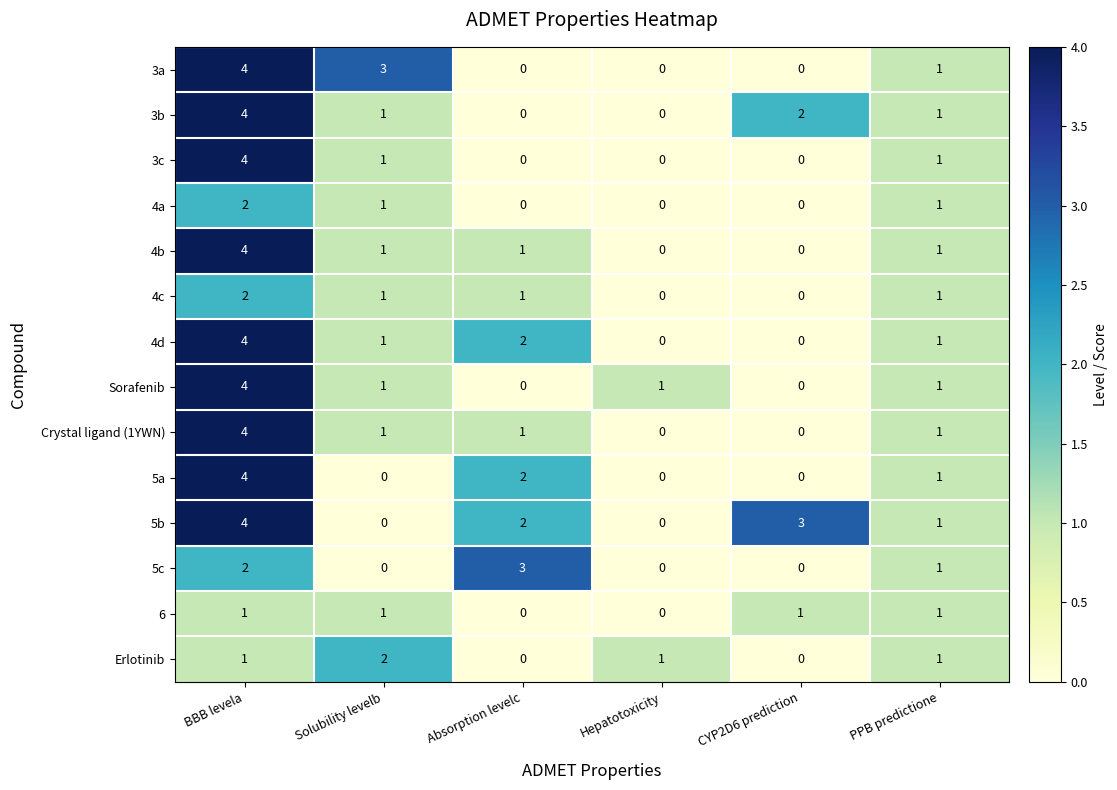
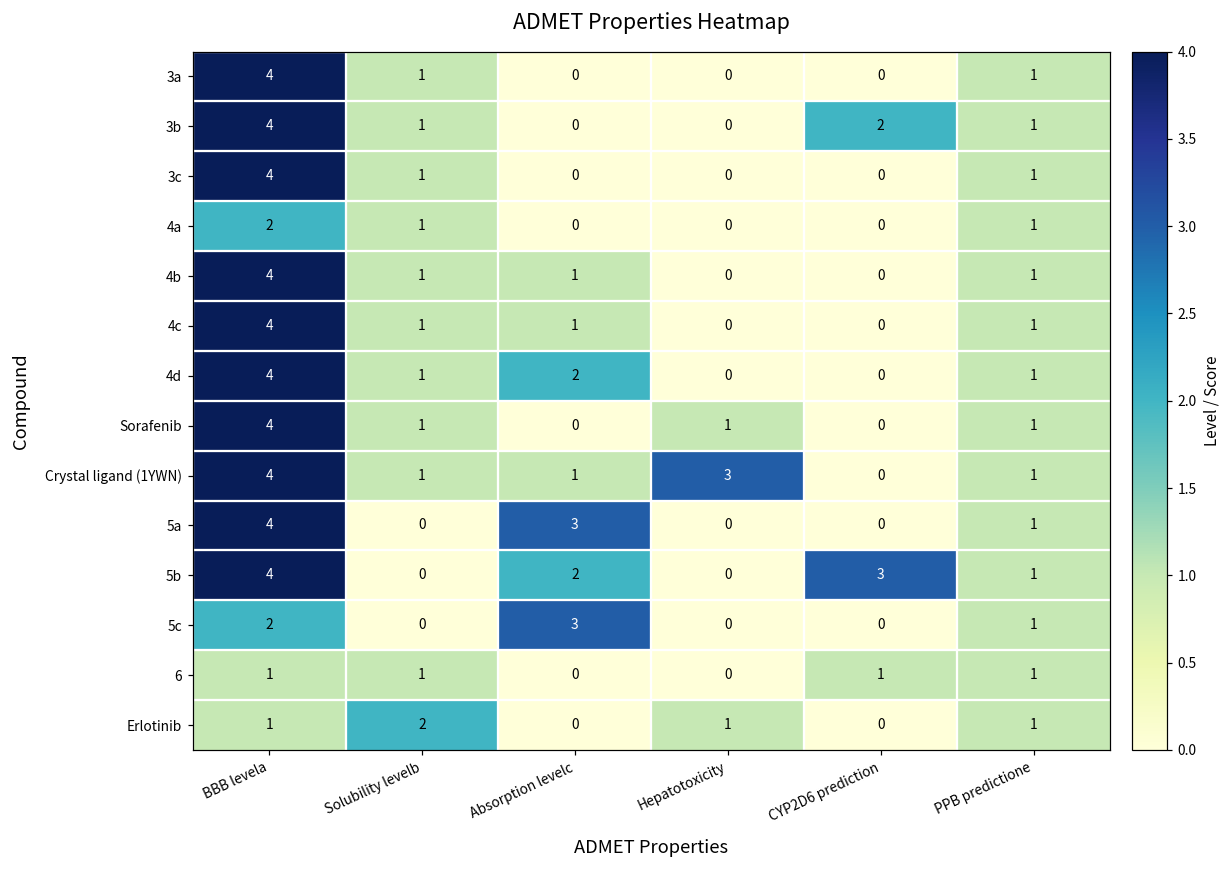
3a, Solubility levelb: 3 -> 1
4c, BBB levela: 2 -> 4
Crystal ligand (1YWN), Hepatotoxicity: 0 -> 3
5a, Absorption levelc: 2 -> 3
